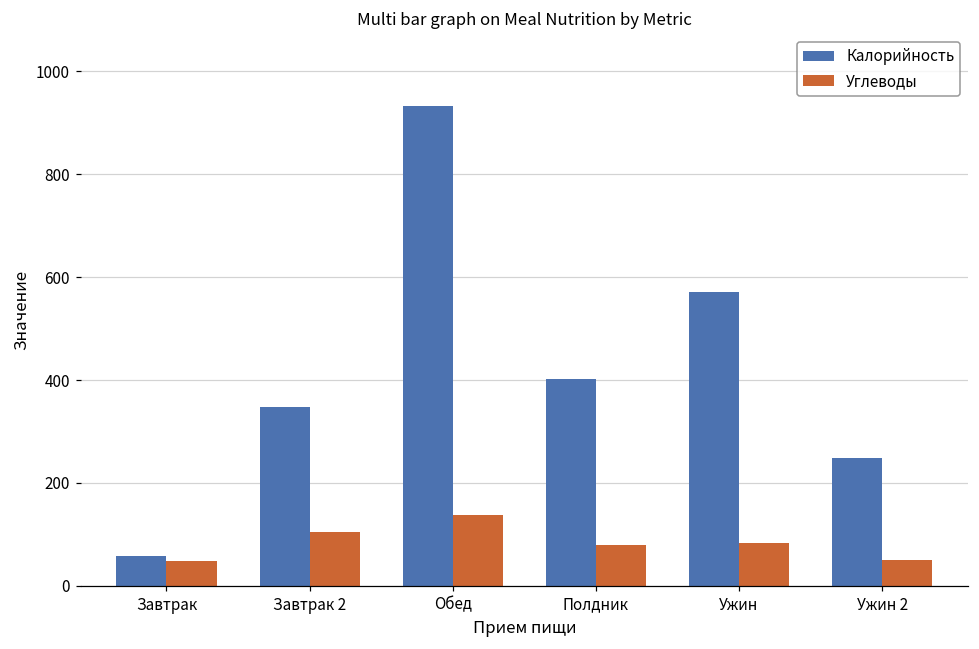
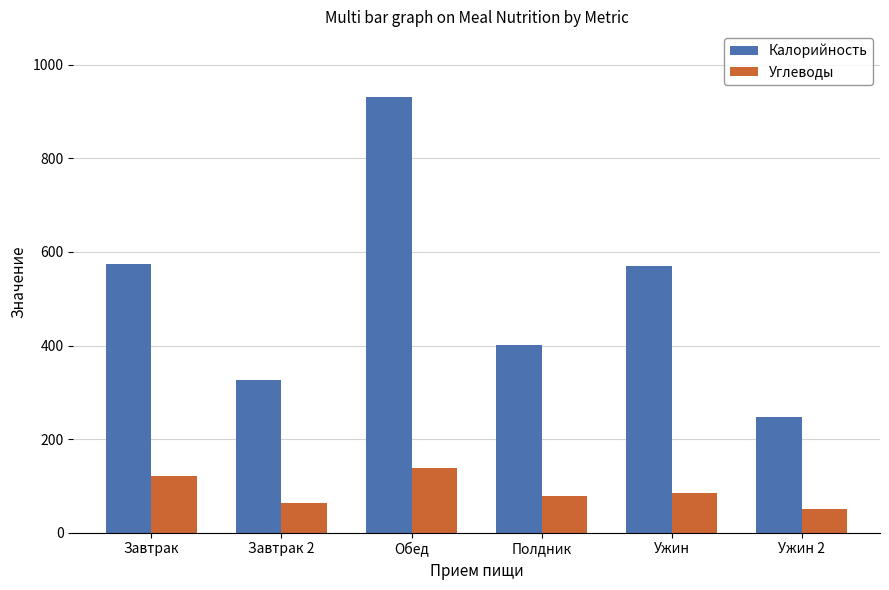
Калорийность, Завтрак: 60 -> 580
Углеводы, Завтрак: 50 -> 120
Калорийность, Завтрак 2: 350 -> 330
Углеводы, Завтрак 2: 110 -> 60
